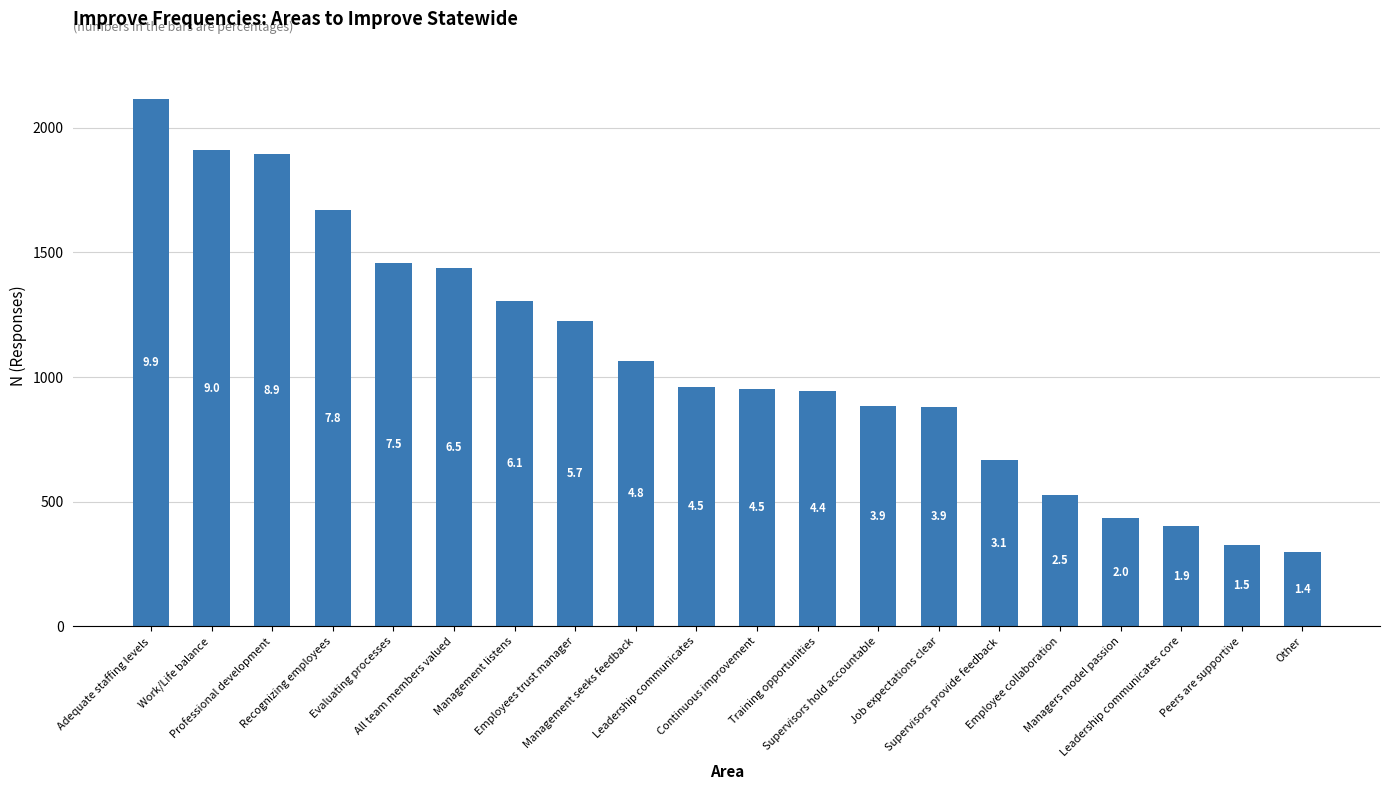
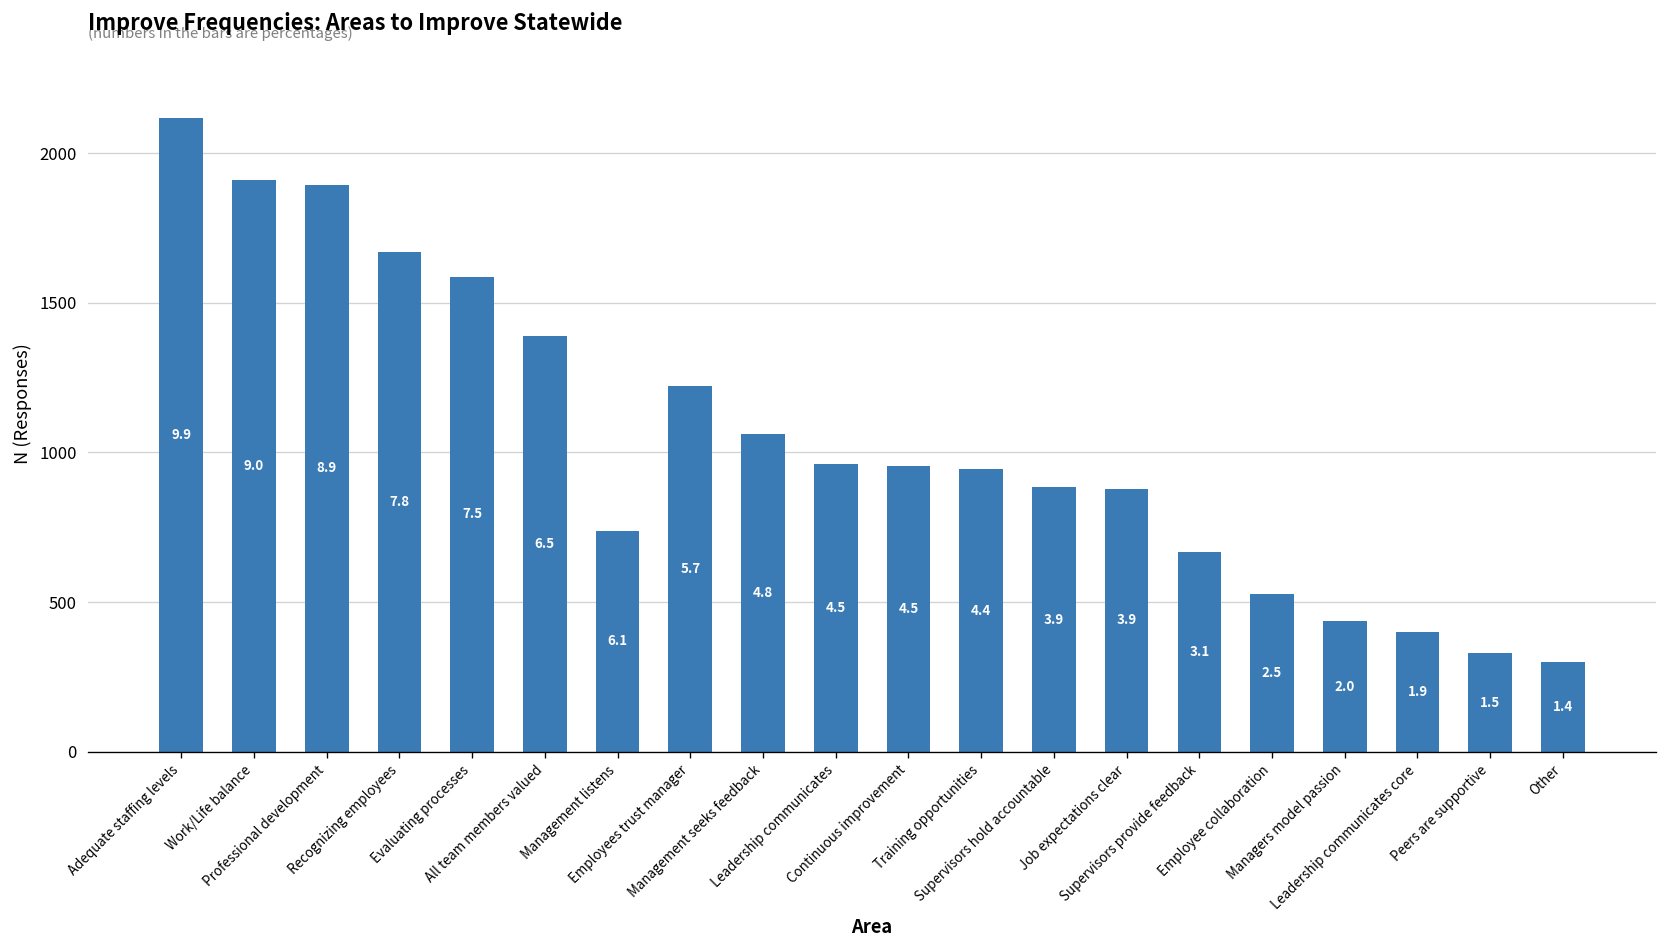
Evaluating processes: 1460 -> 1590
All team members valued: 1440 -> 1390
Management listens: 1310 -> 740
